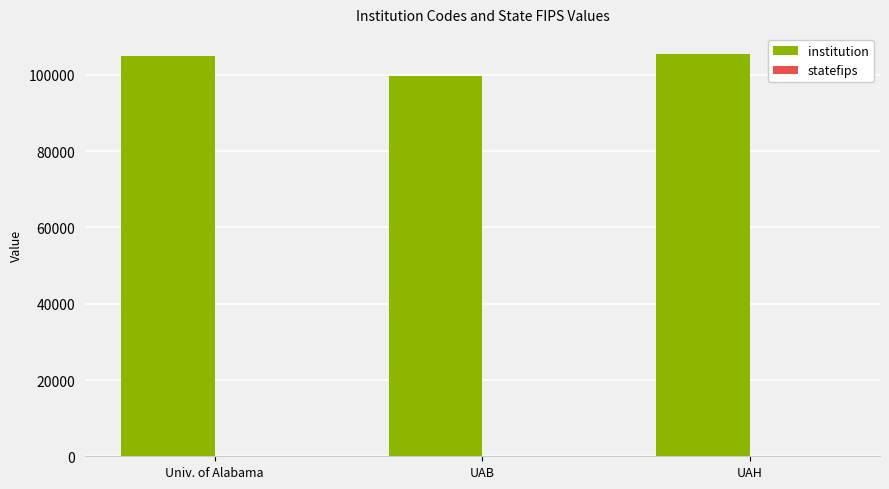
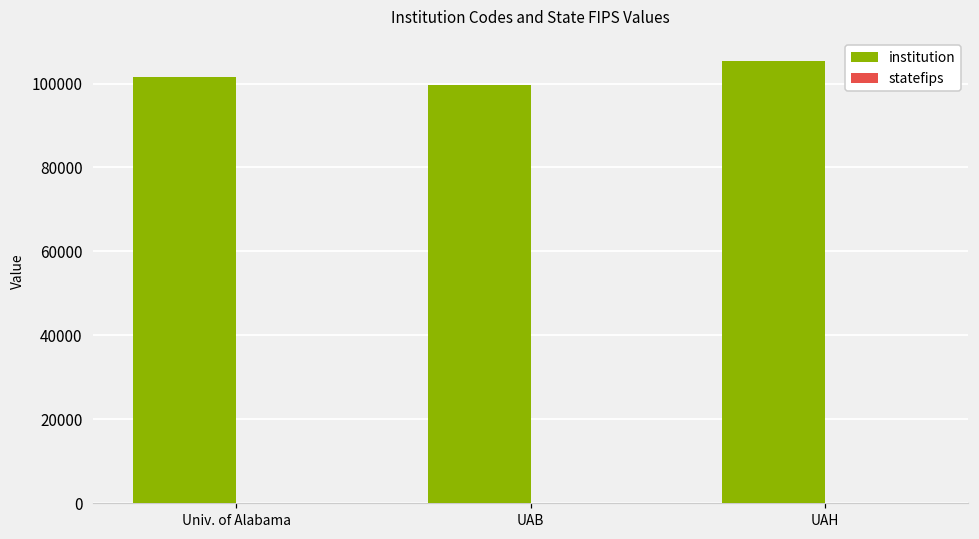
institution, Univ. of Alabama: 105000 -> 102000
